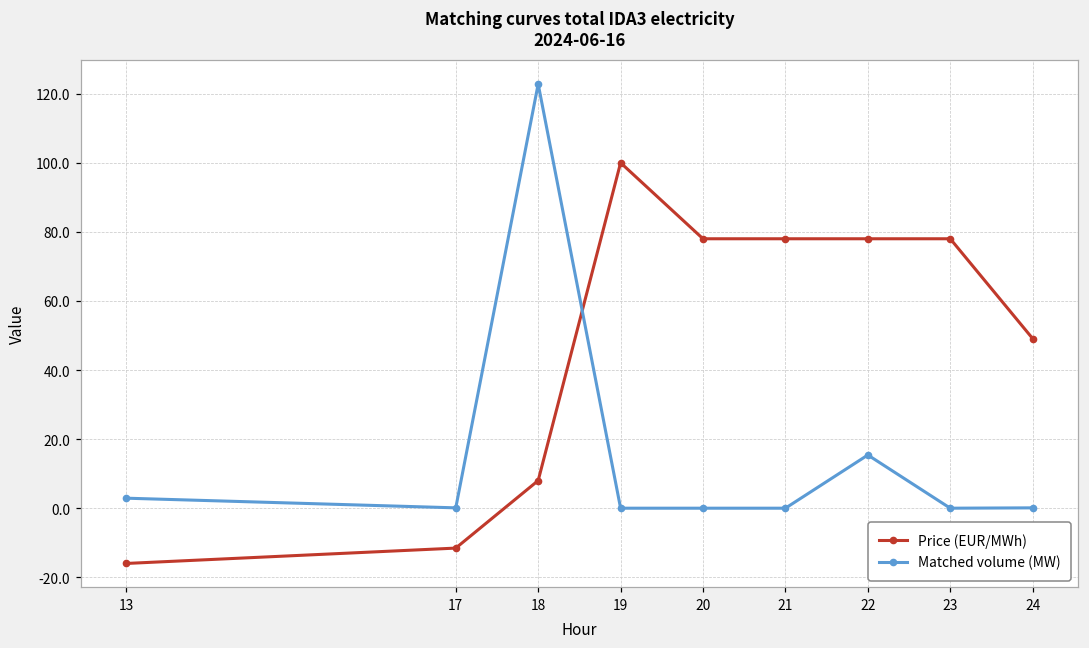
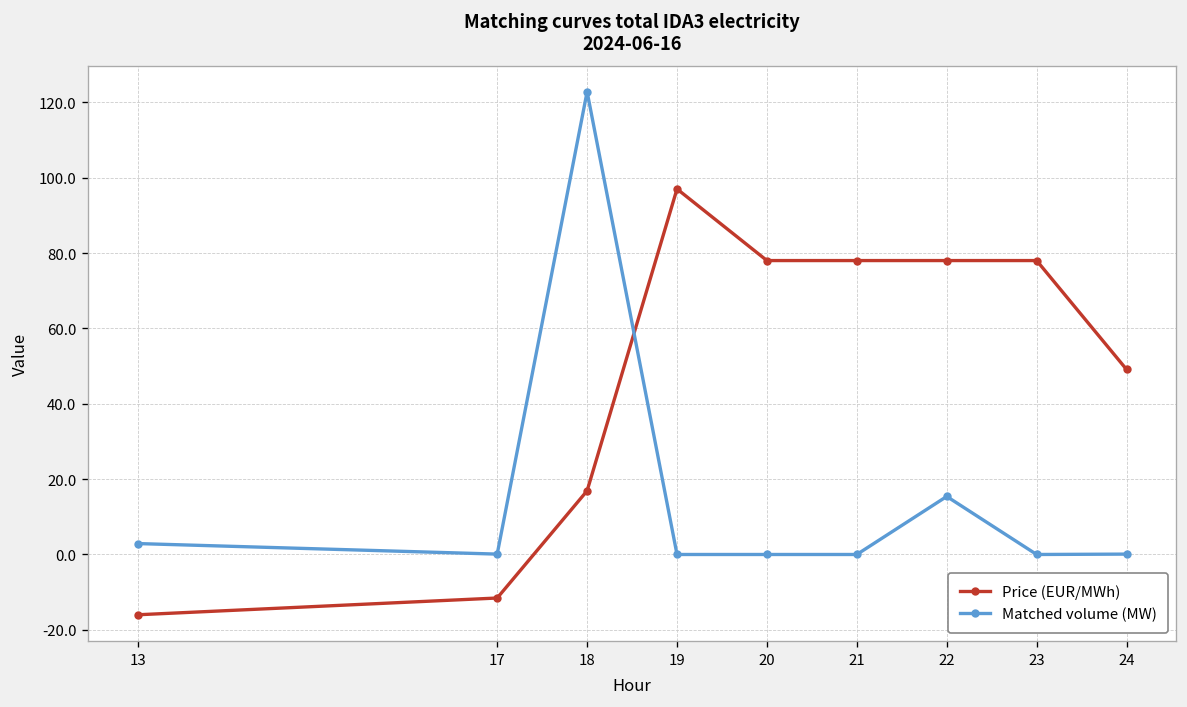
Price (EUR/MWh), 18: 8 -> 17
Price (EUR/MWh), 19: 100 -> 97
